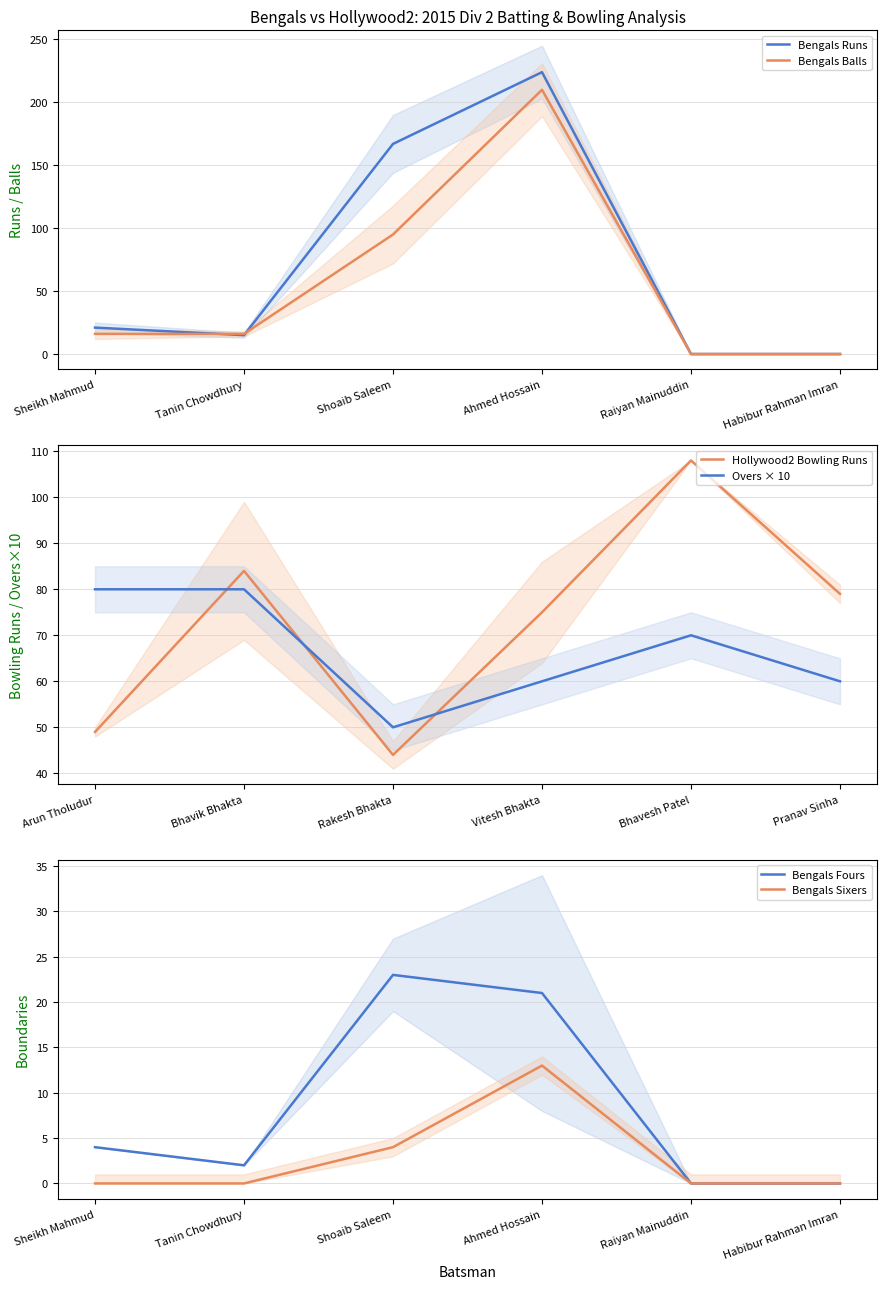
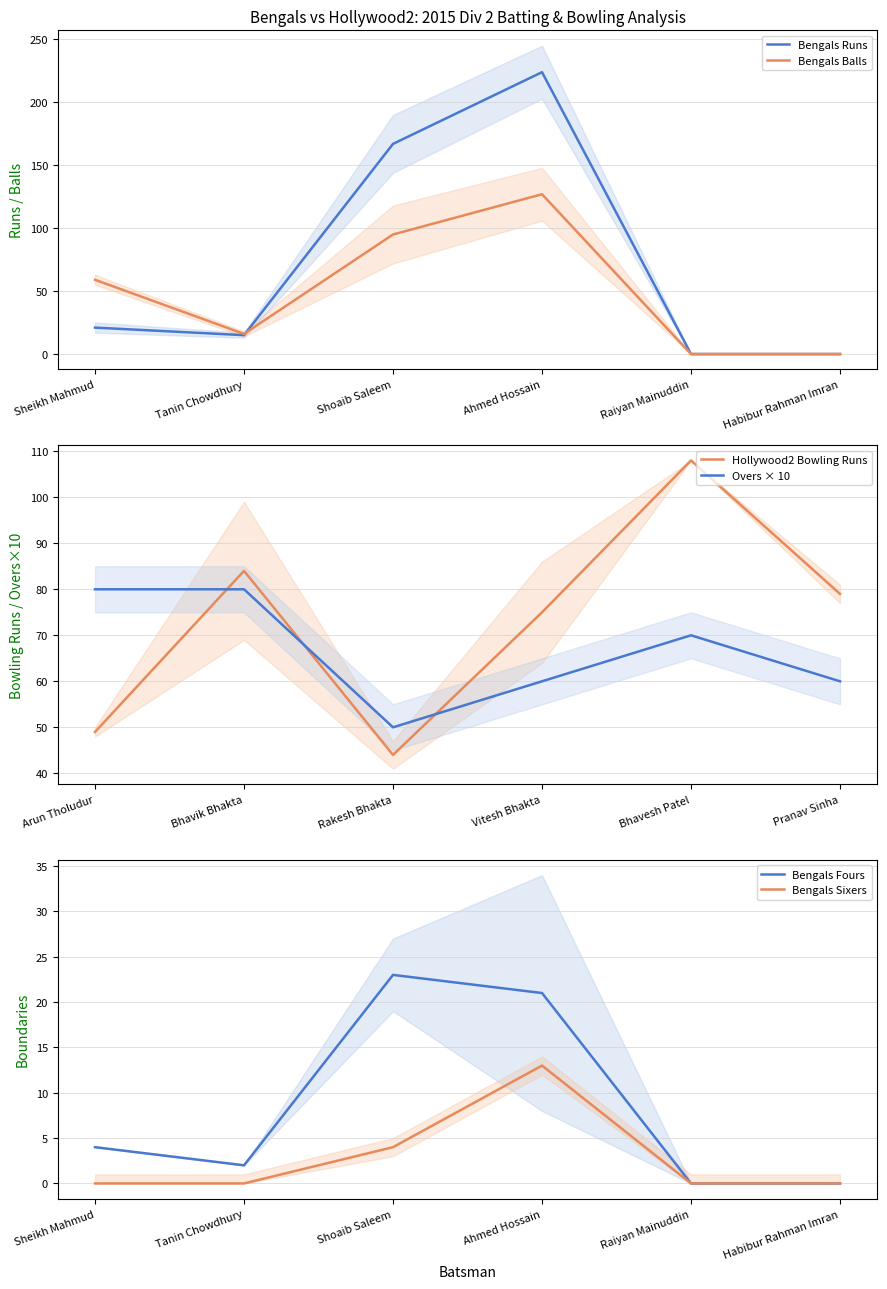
Bengals vs Hollywood2: 2015 Div 2 Batting & Bowling Analysis, Bengals Balls, Sheikh Mahmud: 16 -> 59
Bengals vs Hollywood2: 2015 Div 2 Batting & Bowling Analysis, Bengals Balls, Ahmed Hossain: 210 -> 127
